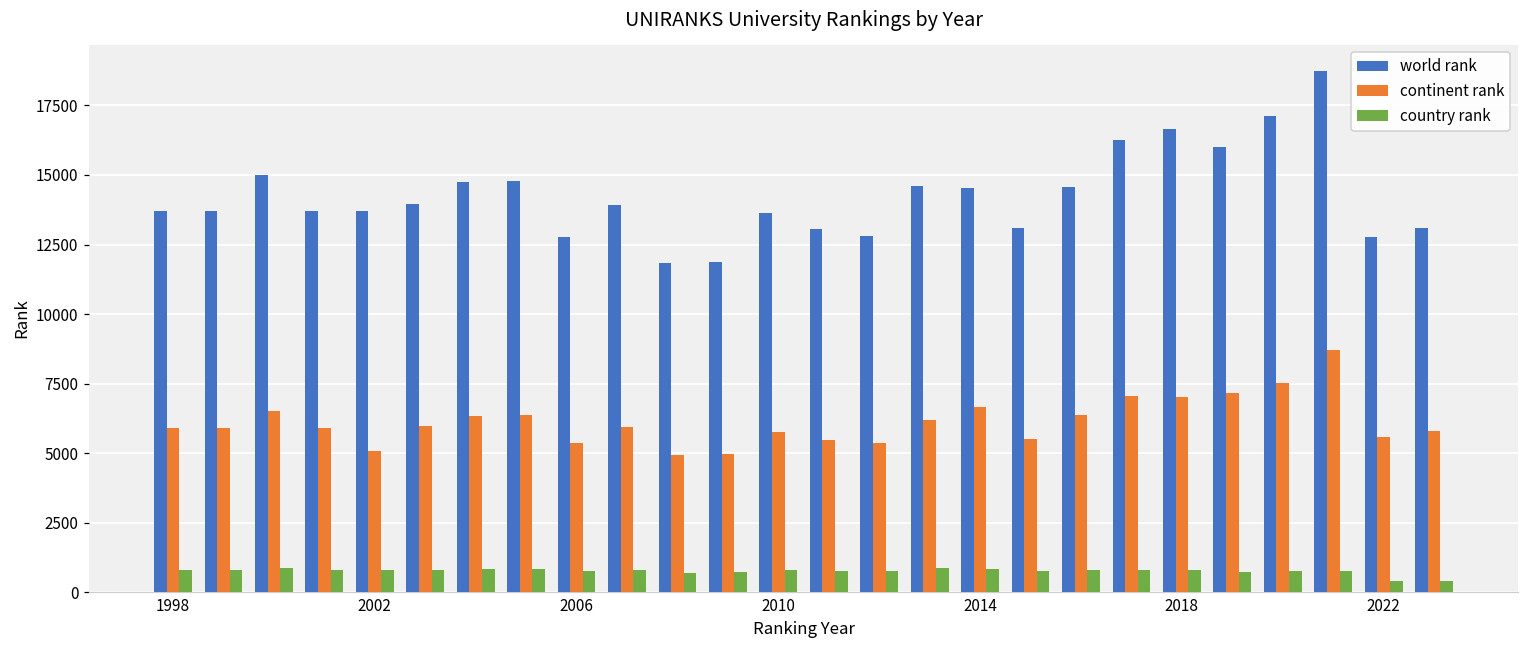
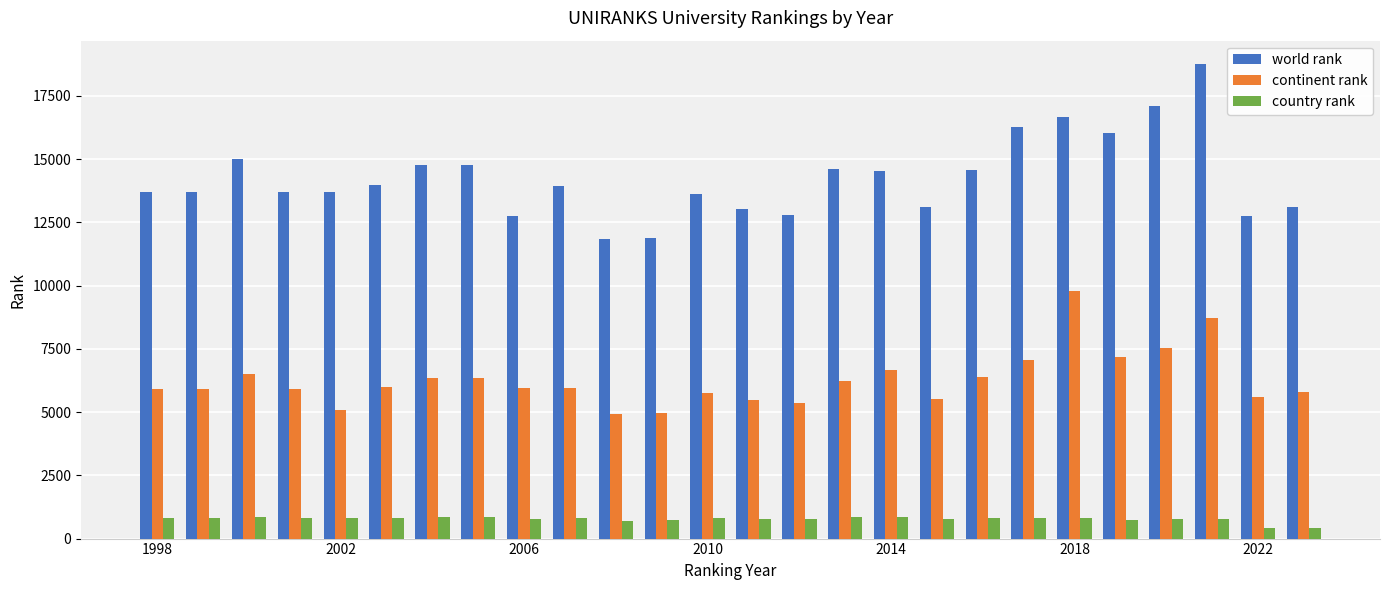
continent rank, 2006: 5400 -> 6000
continent rank, 2018: 7000 -> 9800
